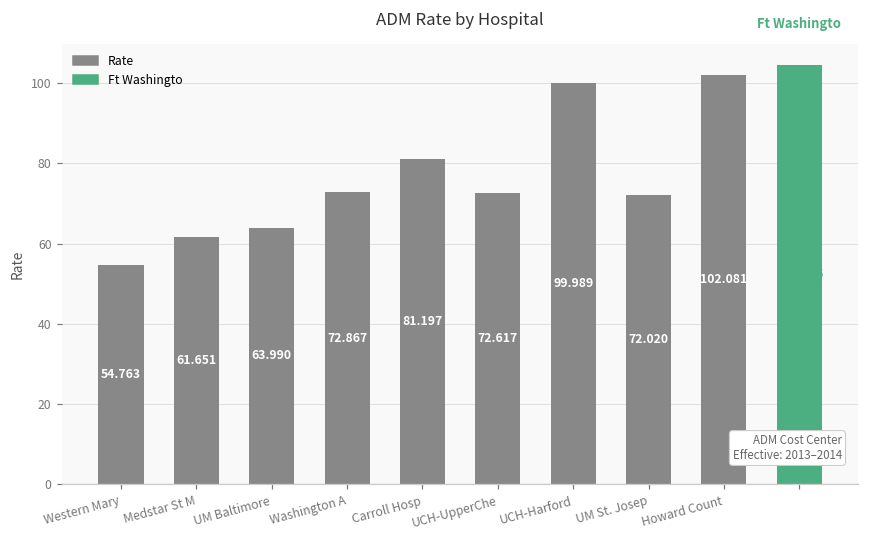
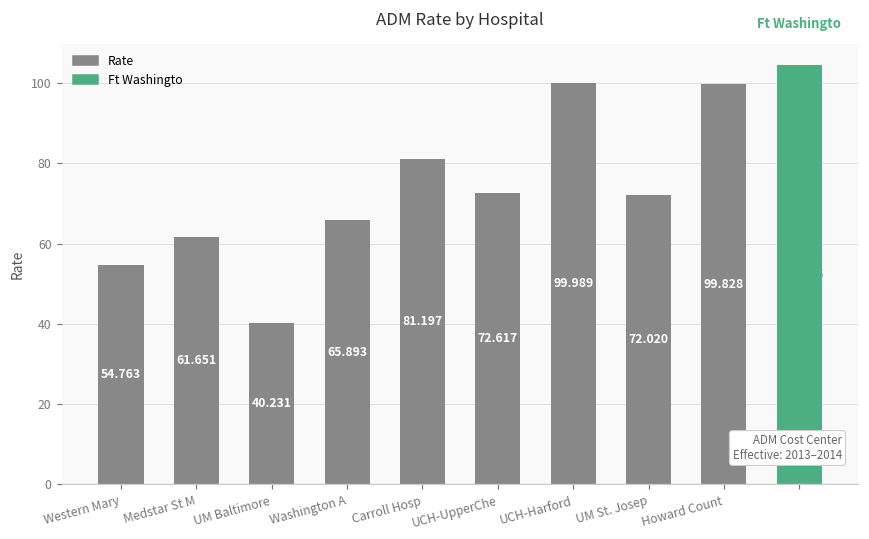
UM Baltimore: 63.990 -> 40.231
Washington A: 72.867 -> 65.893
Howard Count: 102.081 -> 99.828
